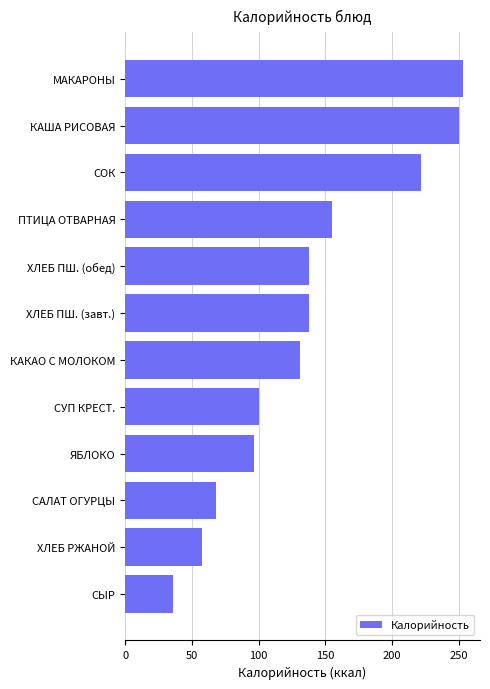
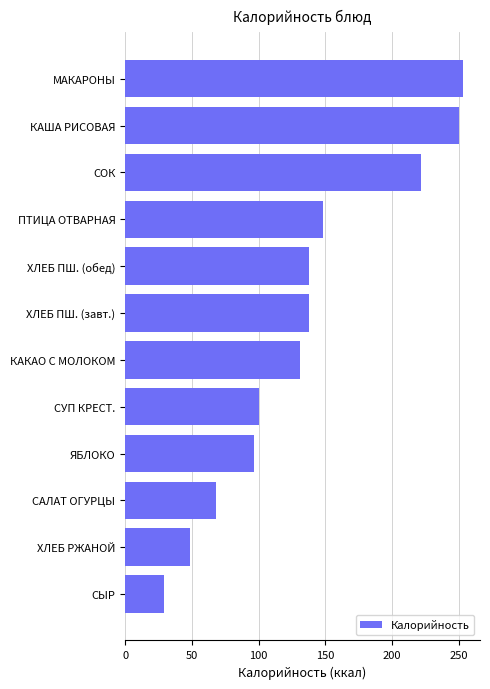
ПТИЦА ОТВАРНАЯ: 155 -> 148
ХЛЕБ РЖАНОЙ: 57 -> 48
СЫР: 36 -> 29
